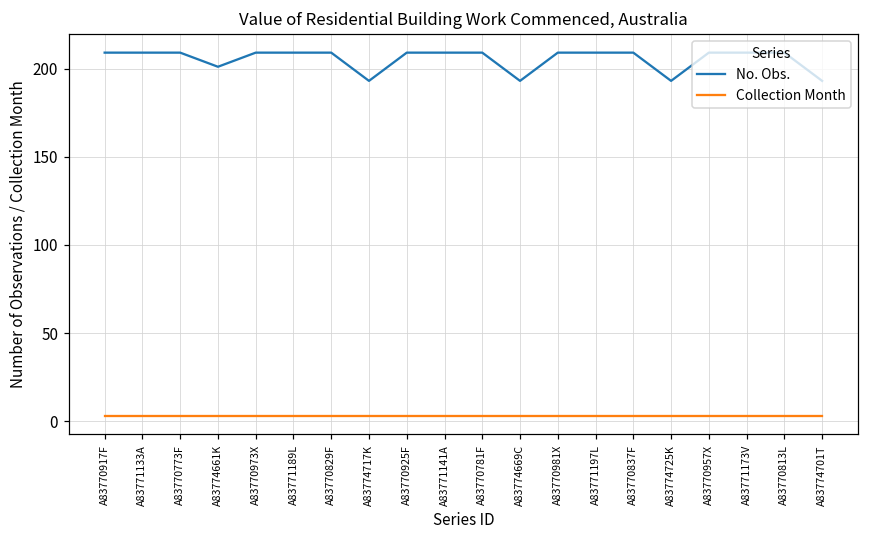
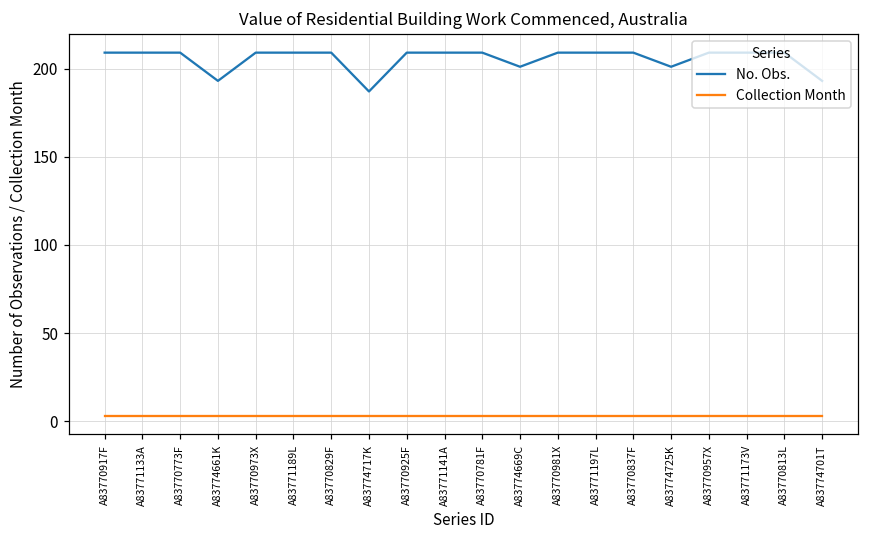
No. Obs., A83774661K: 201 -> 193
No. Obs., A83774717K: 193 -> 187
No. Obs., A83774669C: 193 -> 201
No. Obs., A83774725K: 193 -> 201
